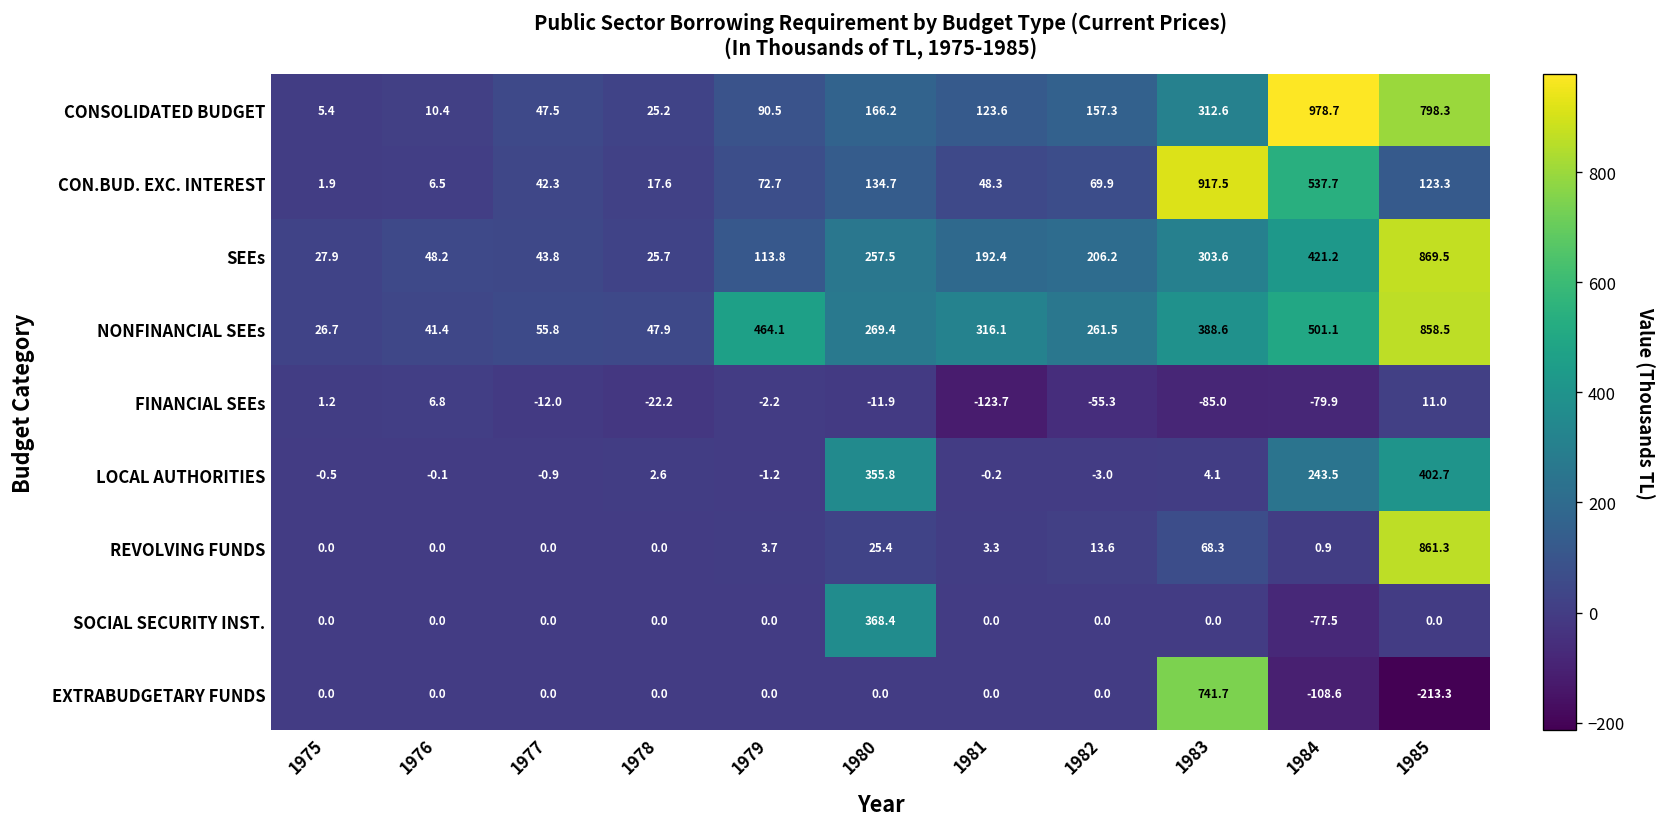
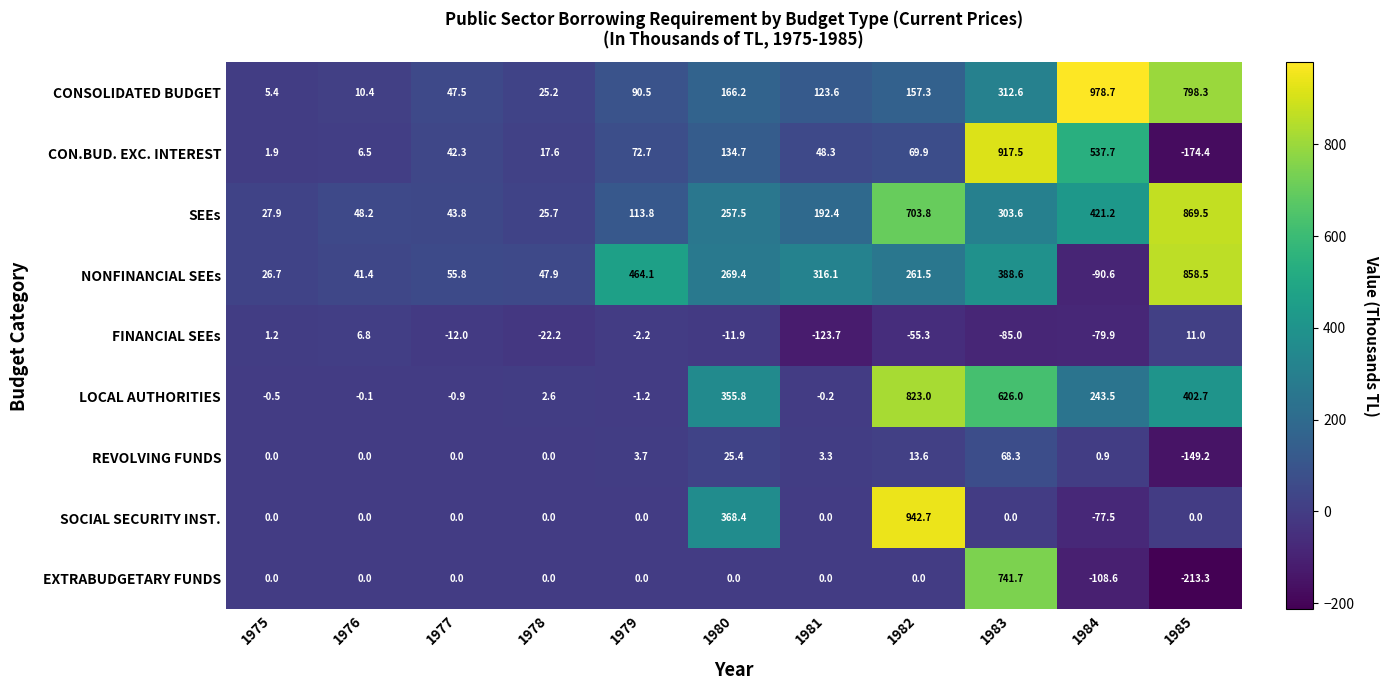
CON.BUD. EXC. INTEREST, 1985: 123.3 -> -174.4
SEEs, 1982: 206.2 -> 703.8
NONFINANCIAL SEEs, 1984: 501.1 -> -90.6
LOCAL AUTHORITIES, 1982: -3.0 -> 823.0
LOCAL AUTHORITIES, 1983: 4.1 -> 626.0
REVOLVING FUNDS, 1985: 861.3 -> -149.2
SOCIAL SECURITY INST., 1982: 0.0 -> 942.7
